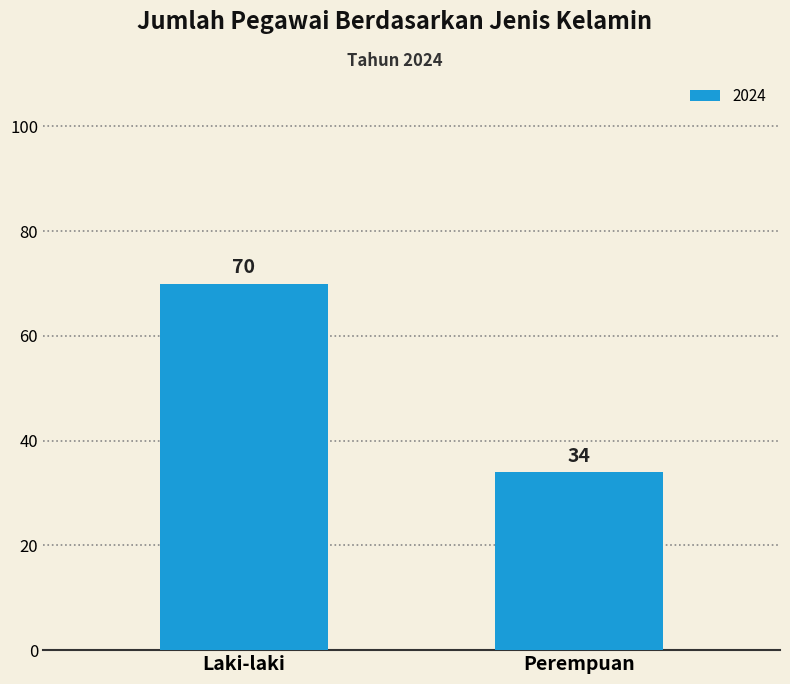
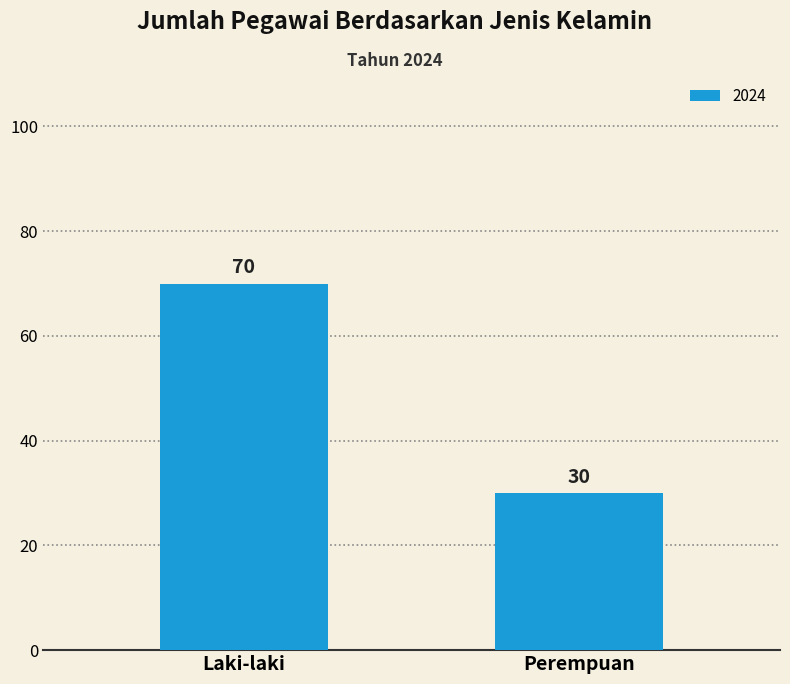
Perempuan: 34 -> 30
